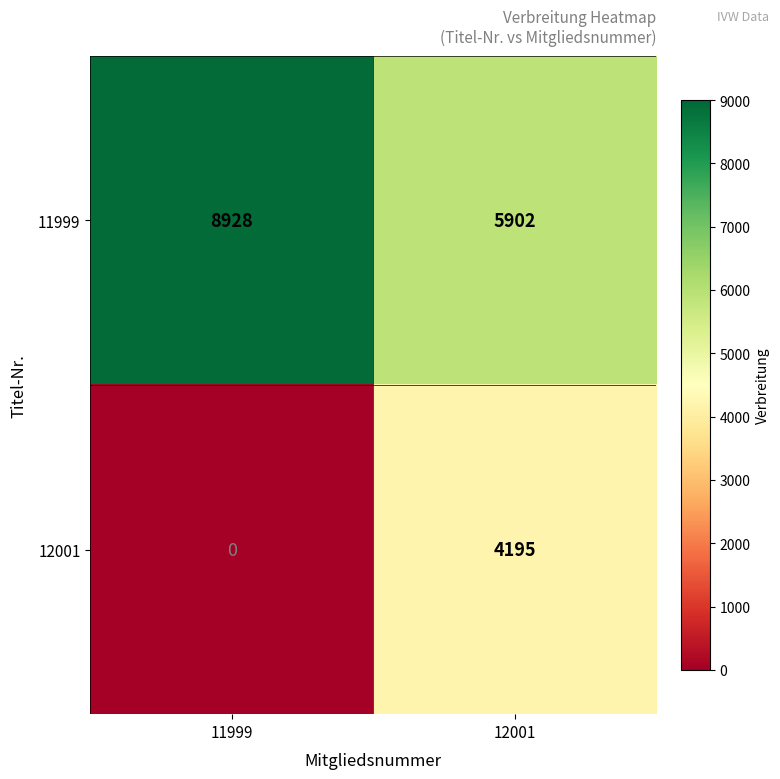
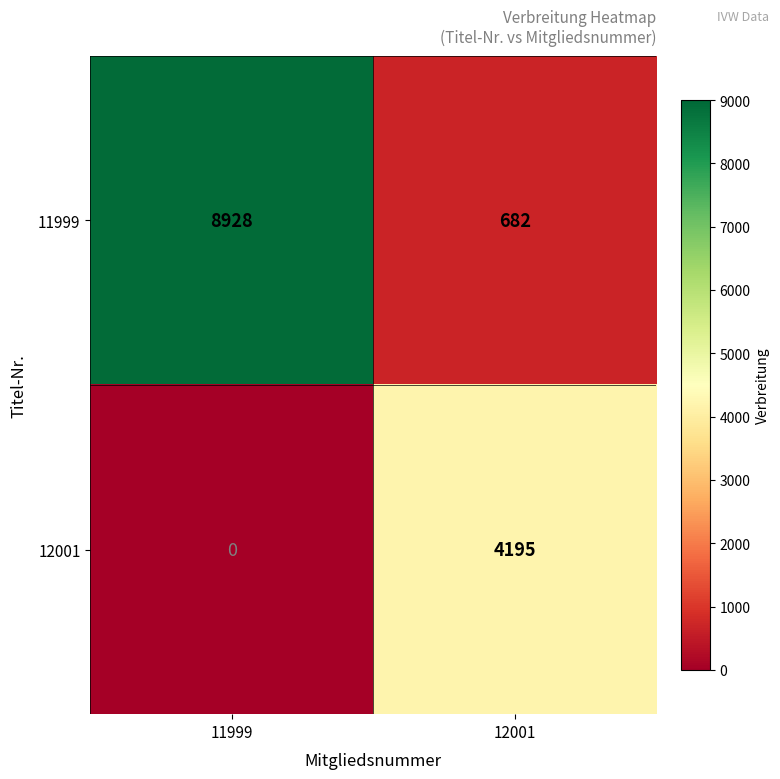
11999, 12001: 5902 -> 682
